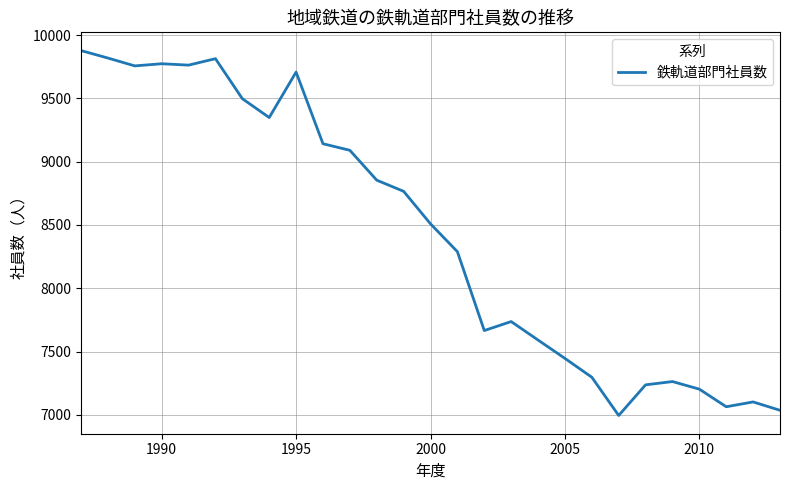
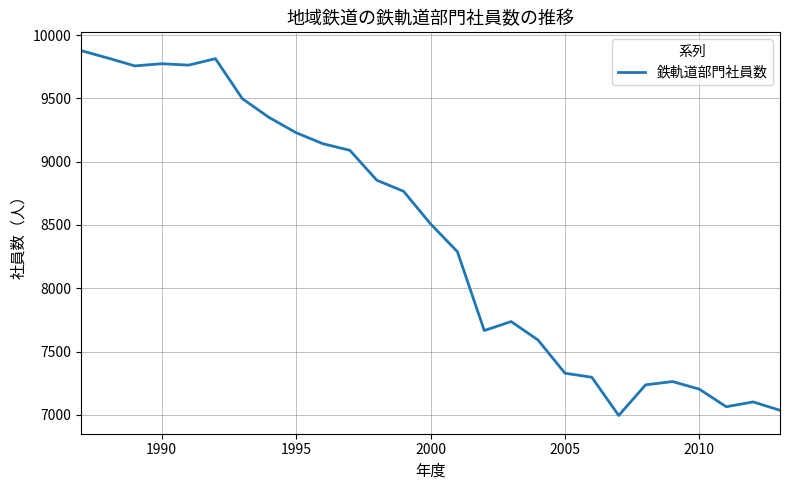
1995: 9710 -> 9230
2005: 7450 -> 7330
